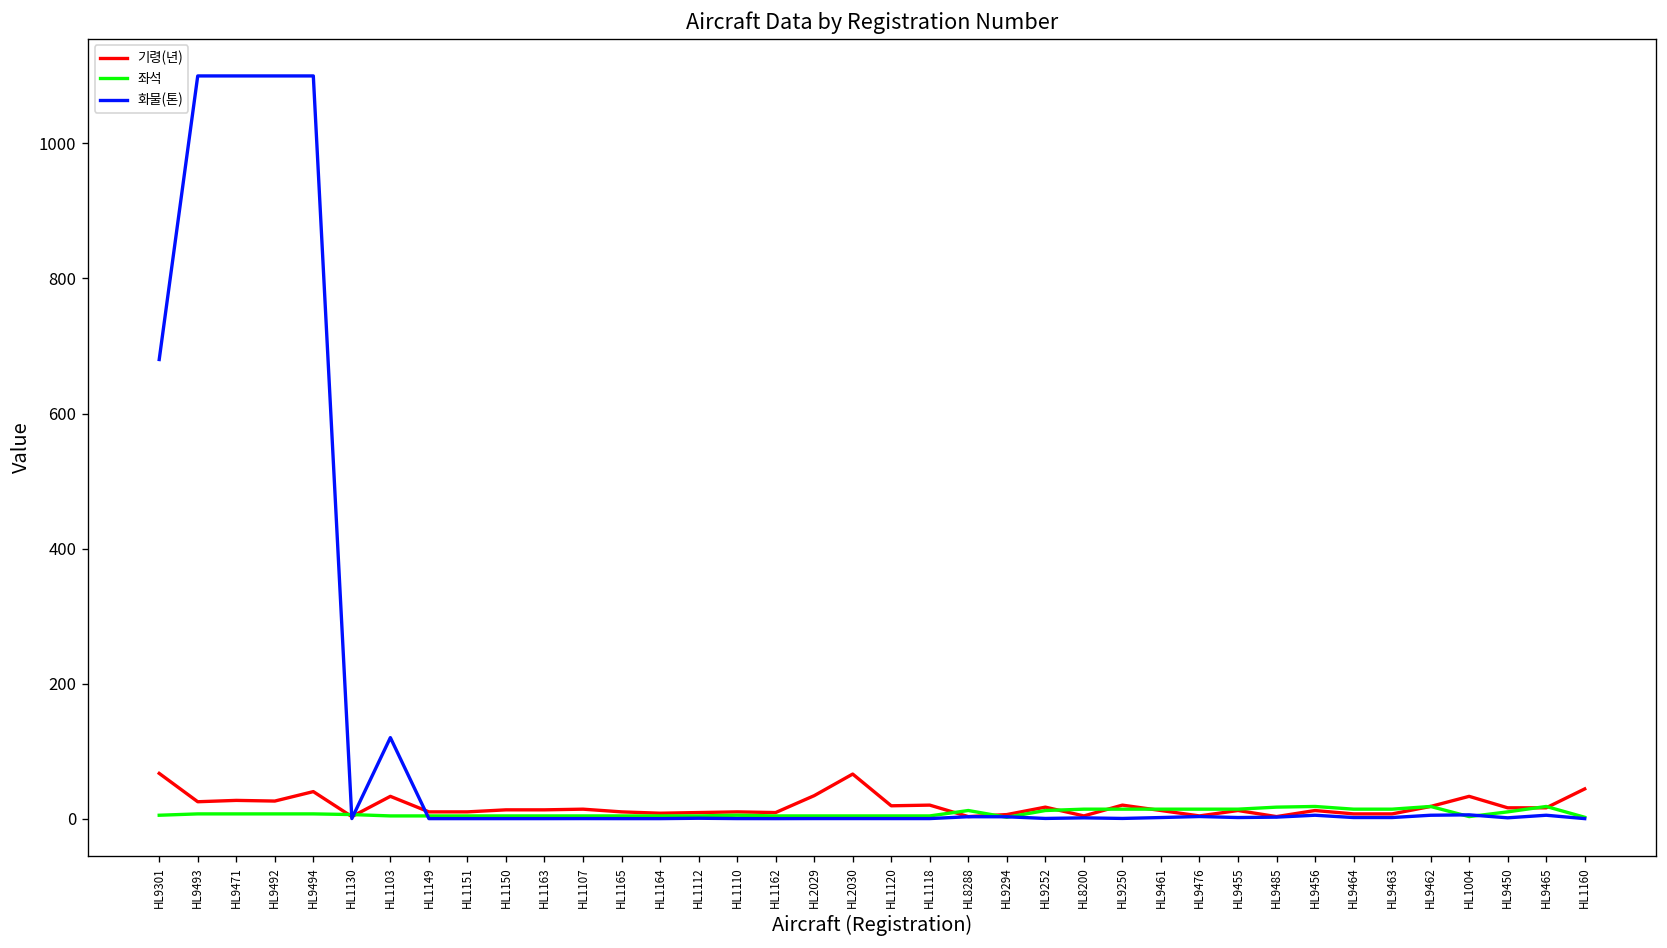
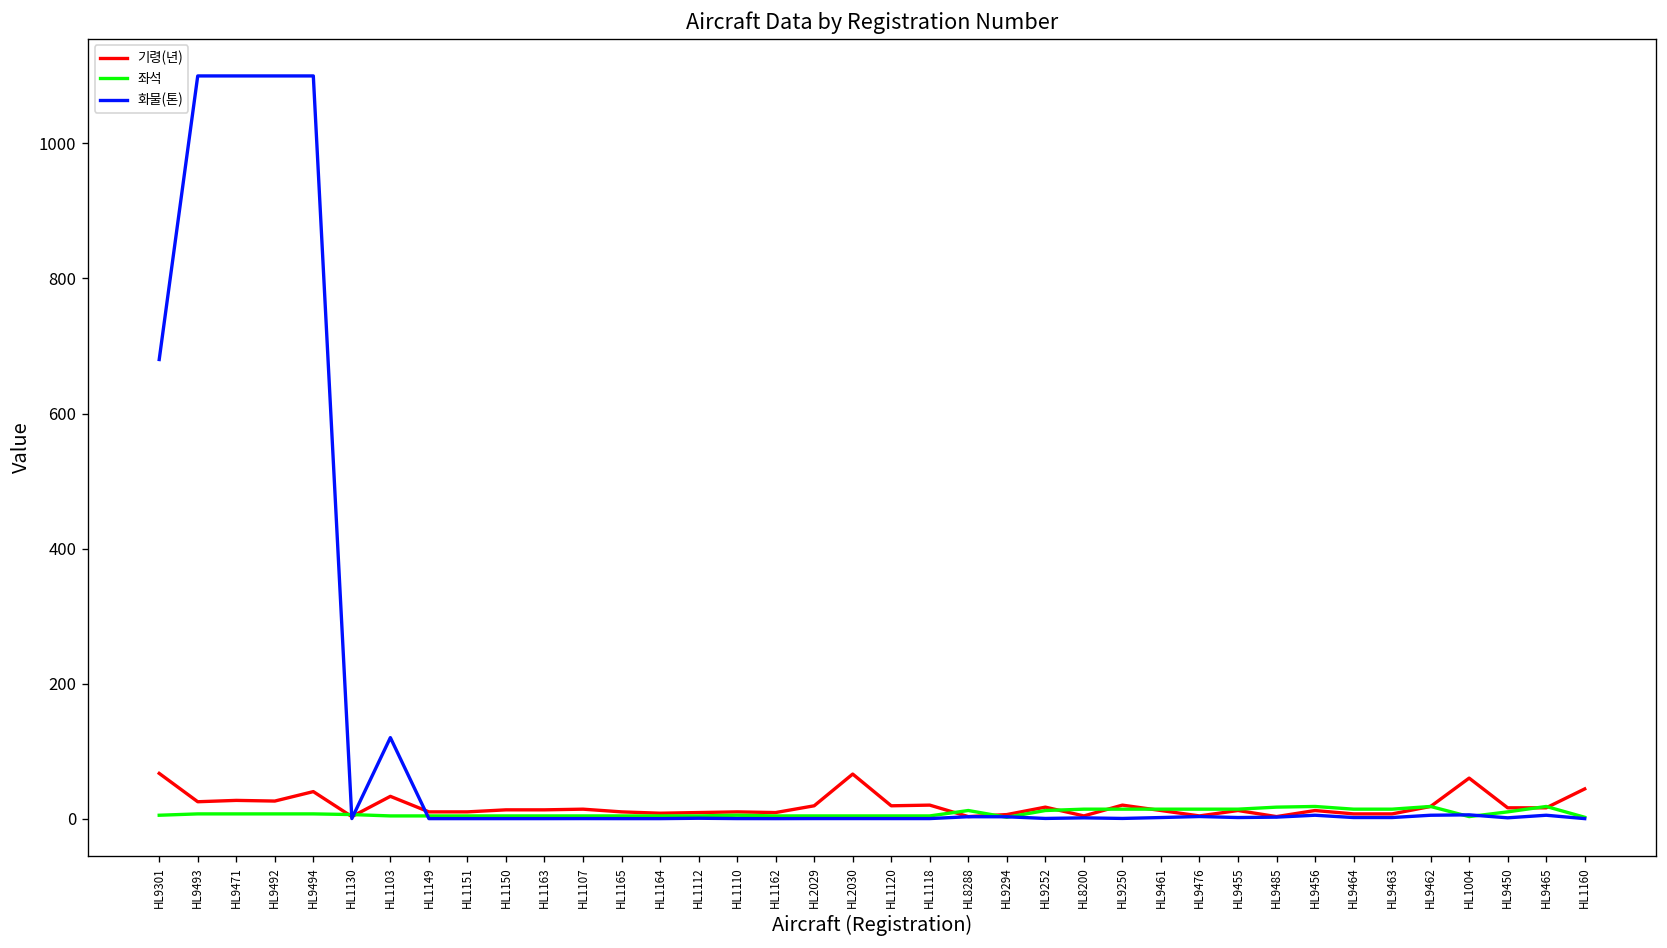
기령(년), HL2029: 30 -> 20
기령(년), HL1004: 30 -> 60
